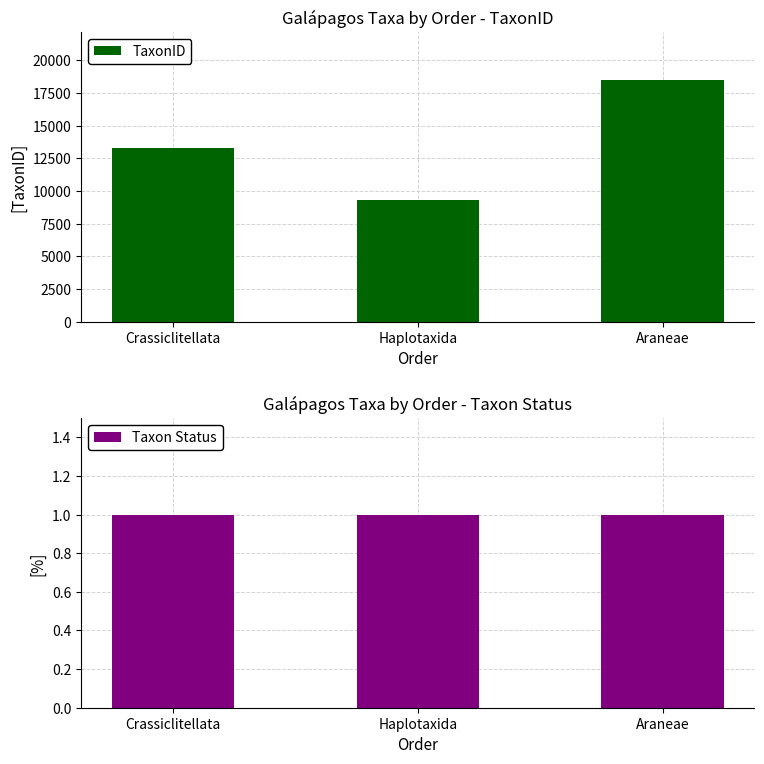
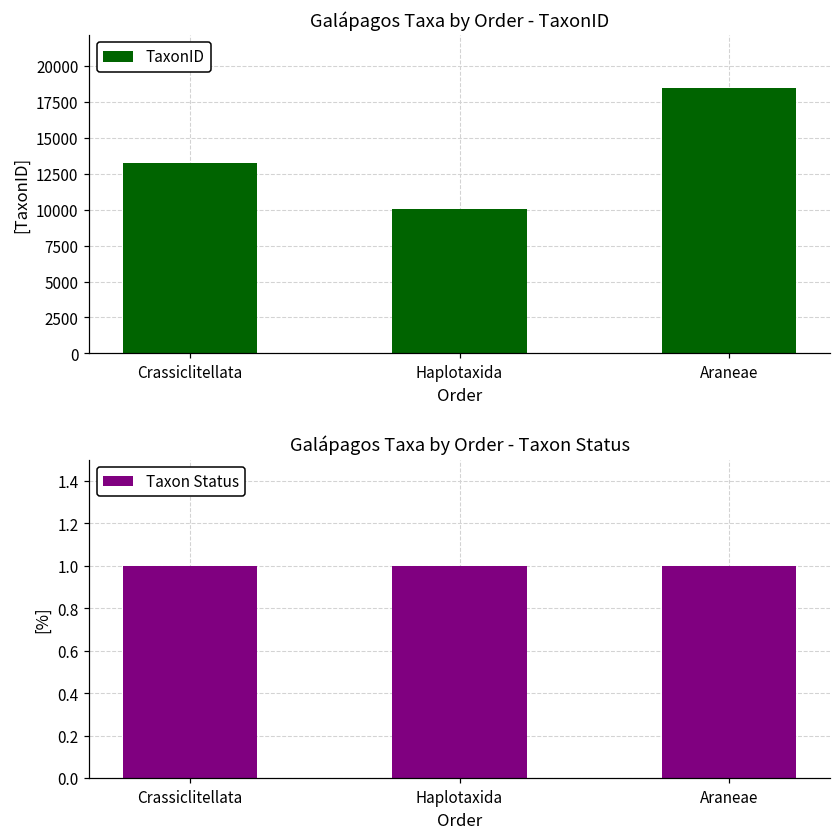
Galápagos Taxa by Order - TaxonID, Haplotaxida: 9300 -> 10000
